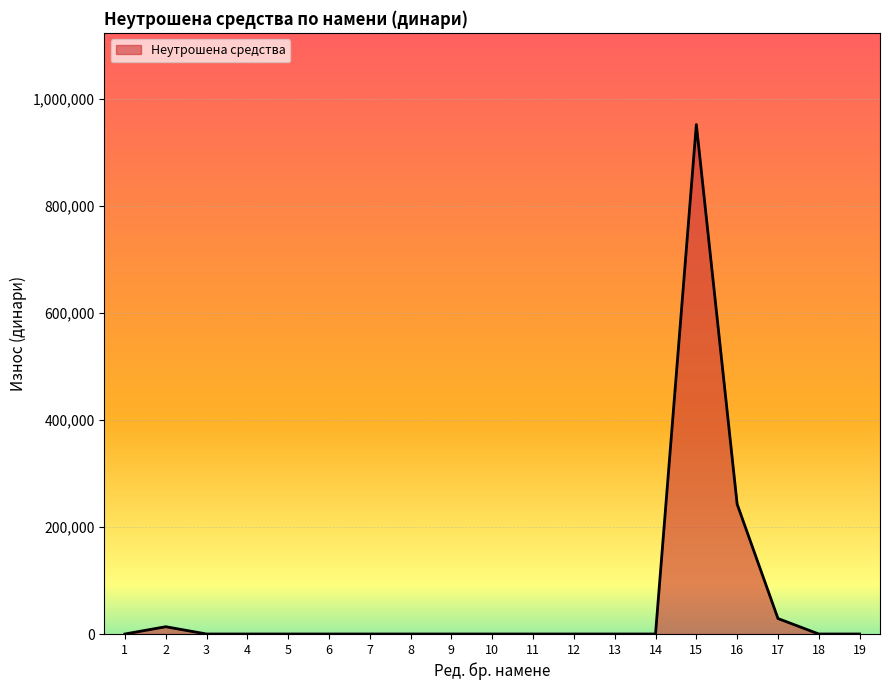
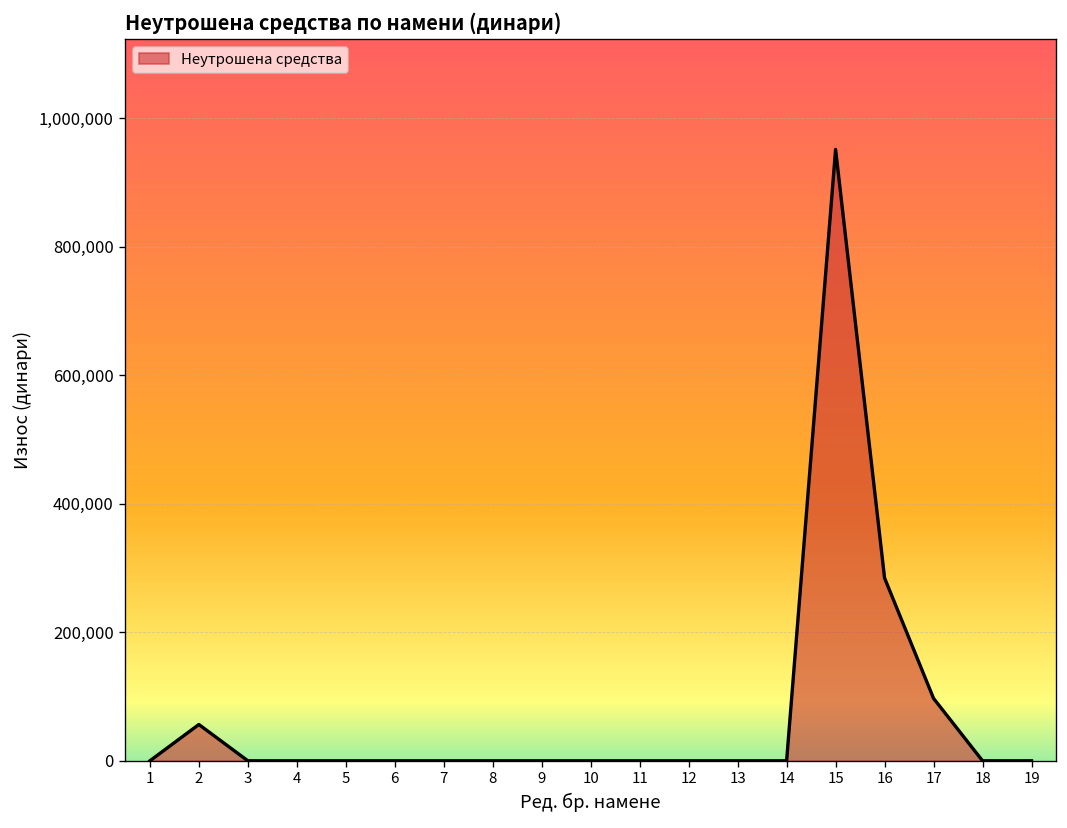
2: 10,000 -> 60,000
16: 240,000 -> 280,000
17: 30,000 -> 100,000
